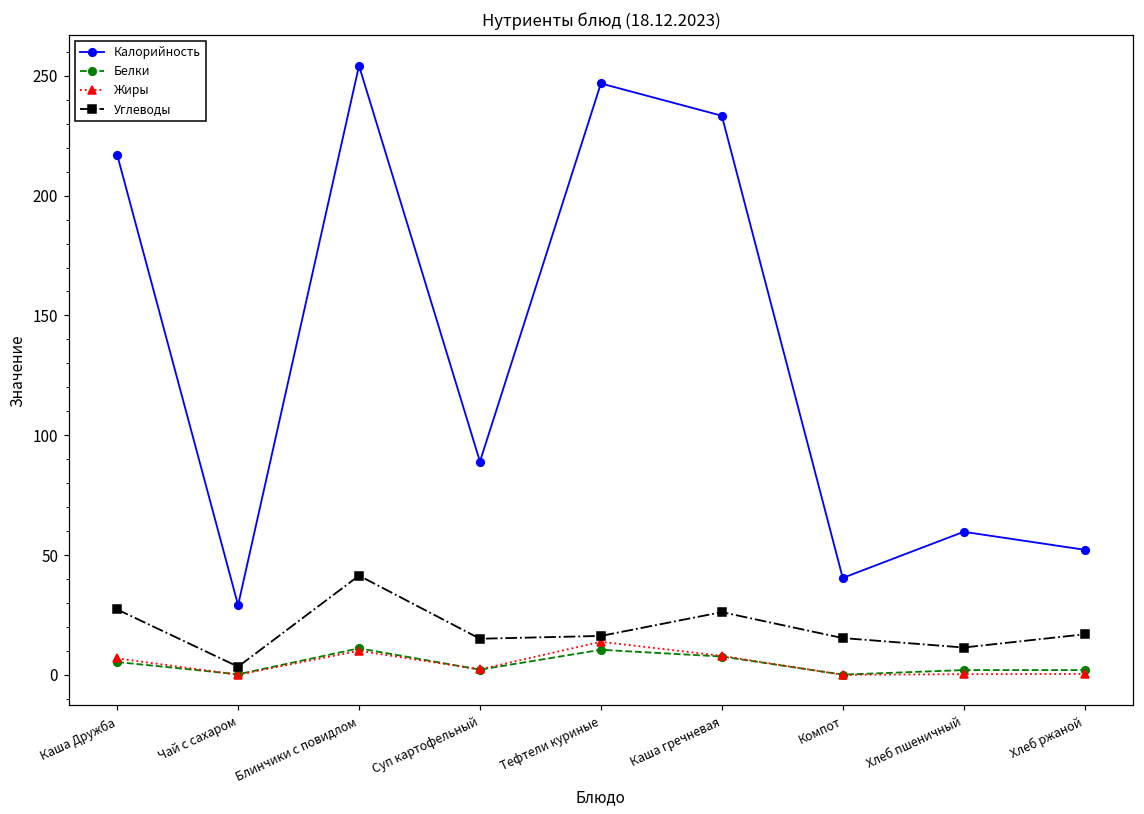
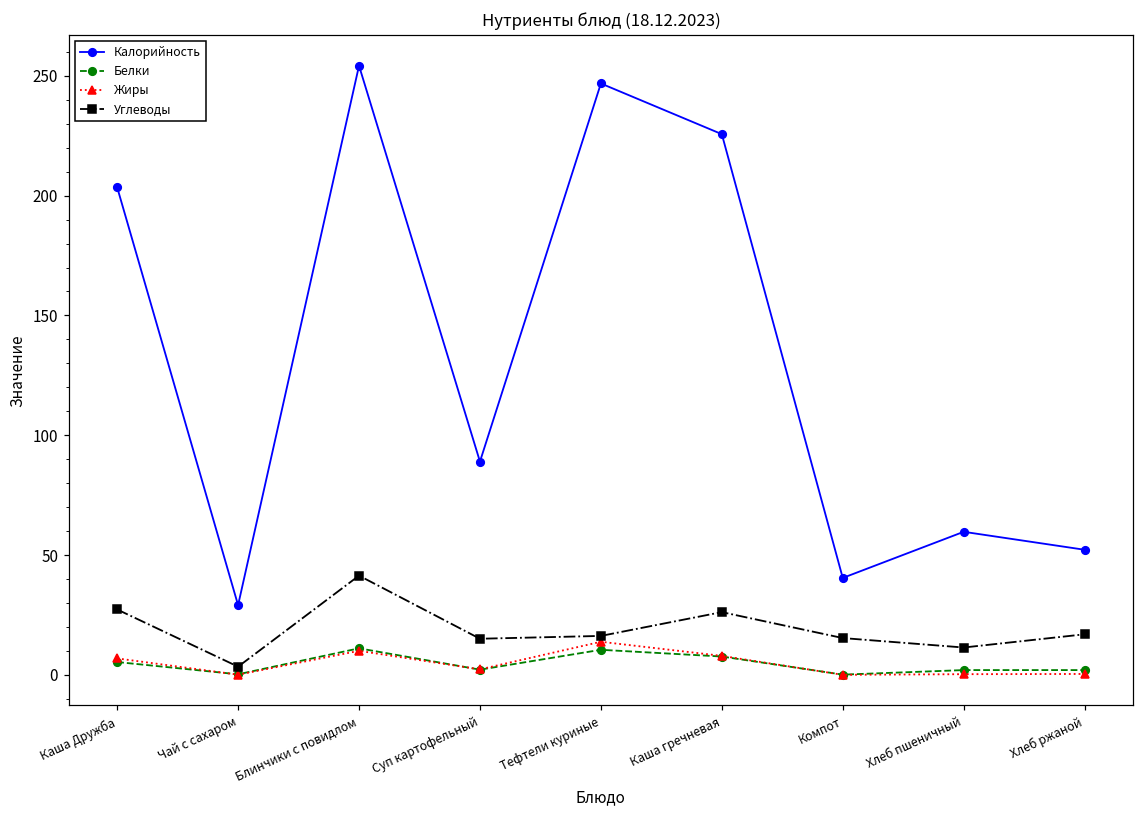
Калорийность, Каша Дружба: 217 -> 204
Калорийность, Каша гречневая: 233 -> 226
